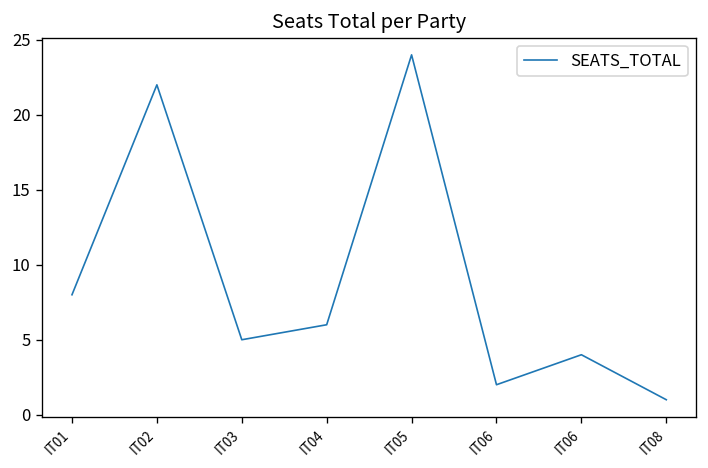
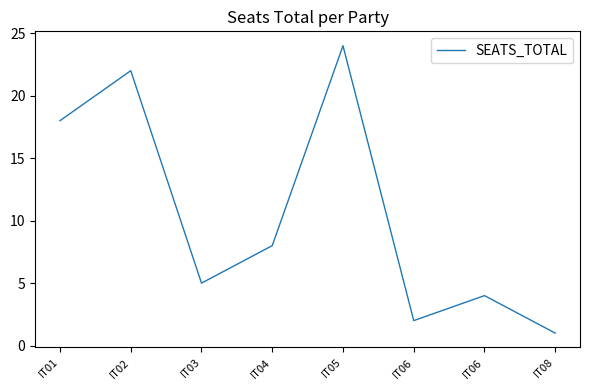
IT01: 8 -> 18
IT04: 6 -> 8
